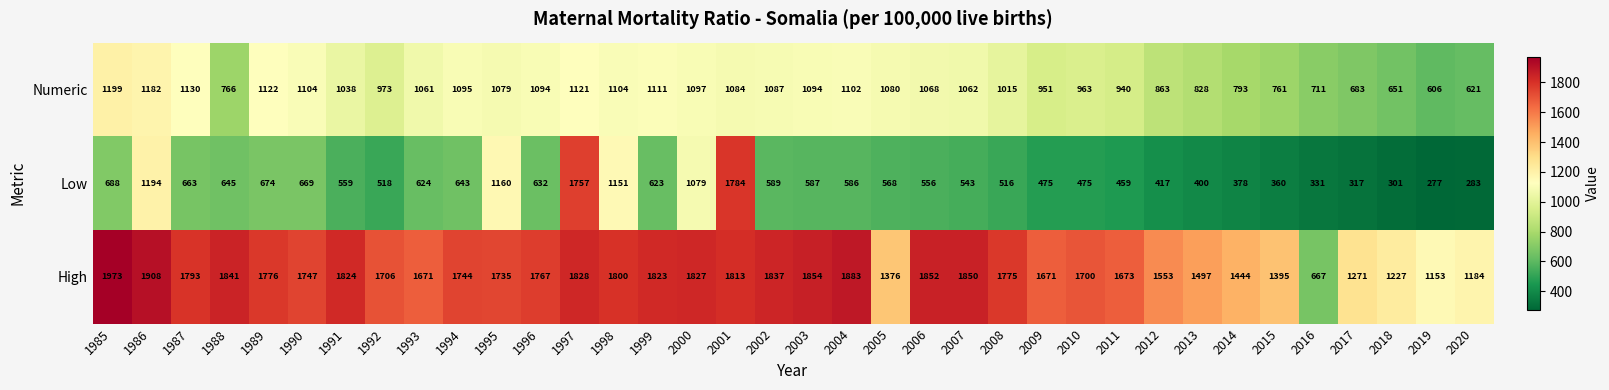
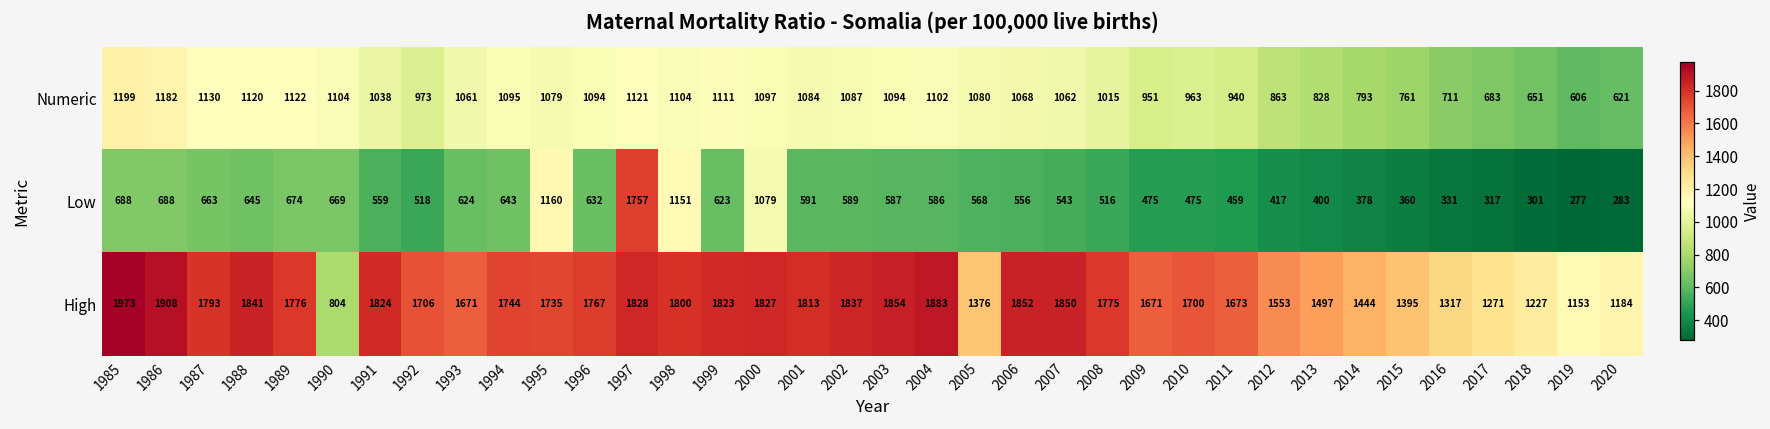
Numeric, 1988: 766 -> 1120
Low, 1986: 1194 -> 688
Low, 2001: 1784 -> 591
High, 1990: 1747 -> 804
High, 2016: 667 -> 1317
